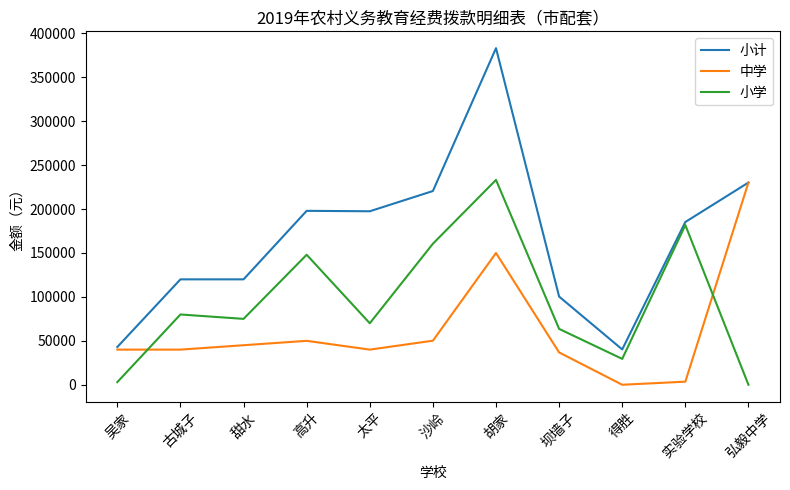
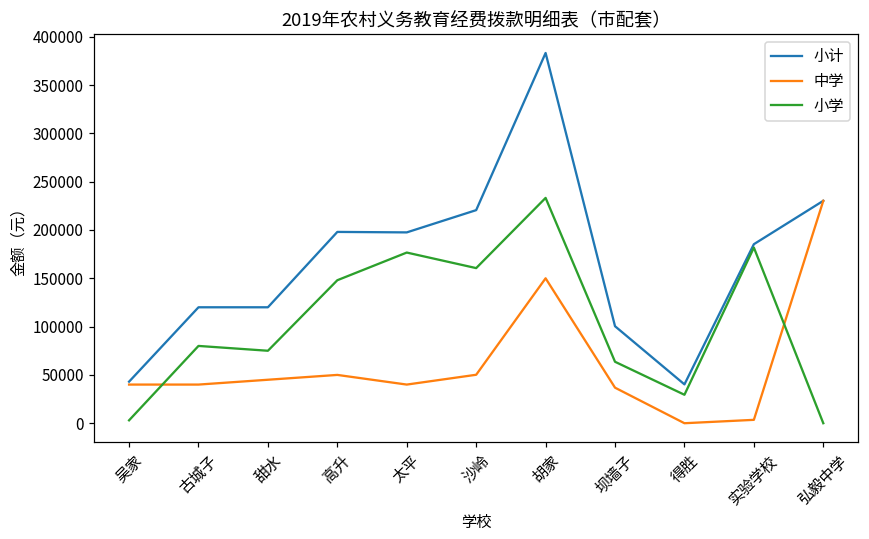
小学, 太平: 70000 -> 180000
